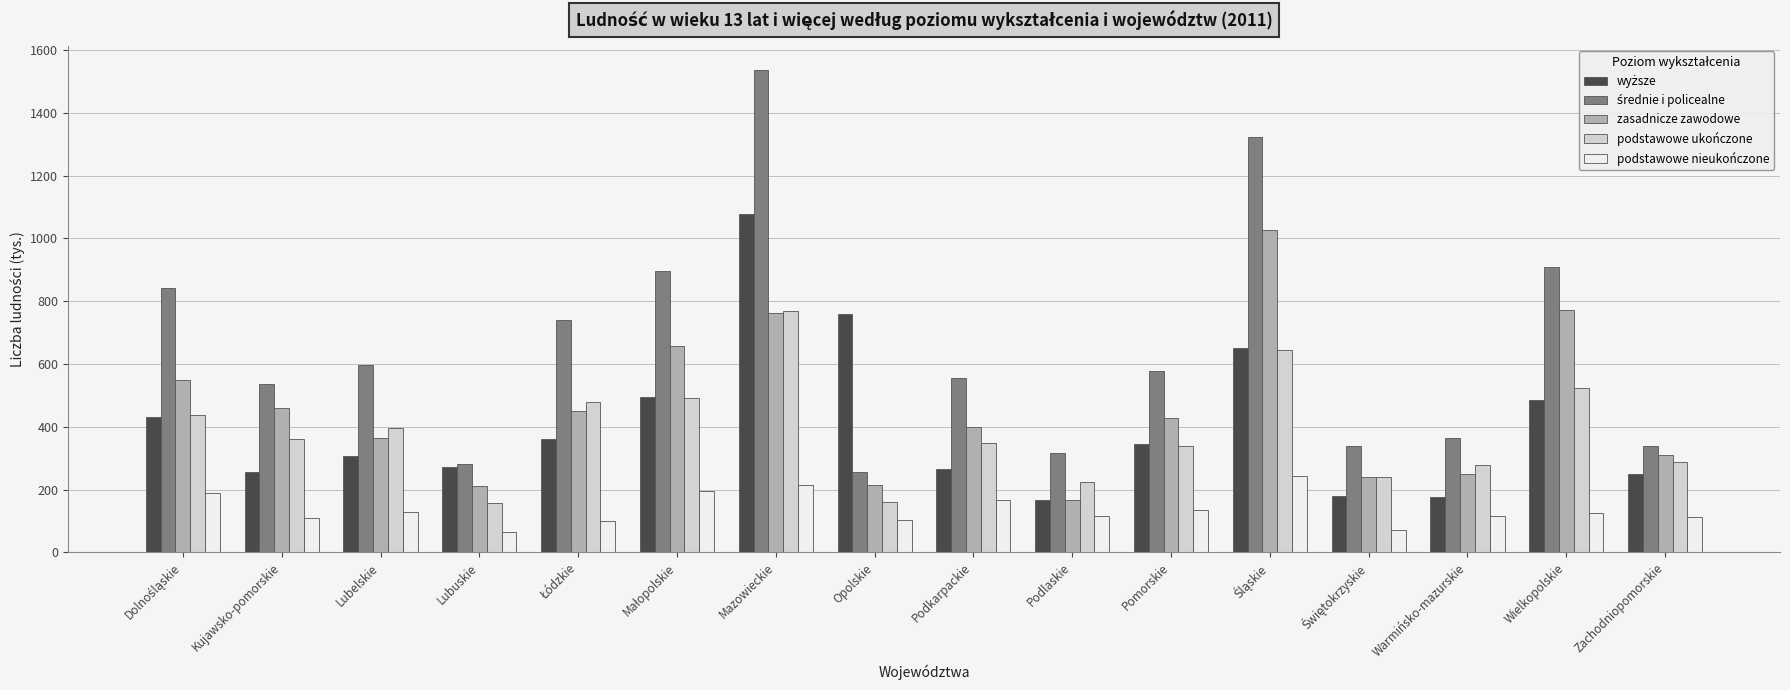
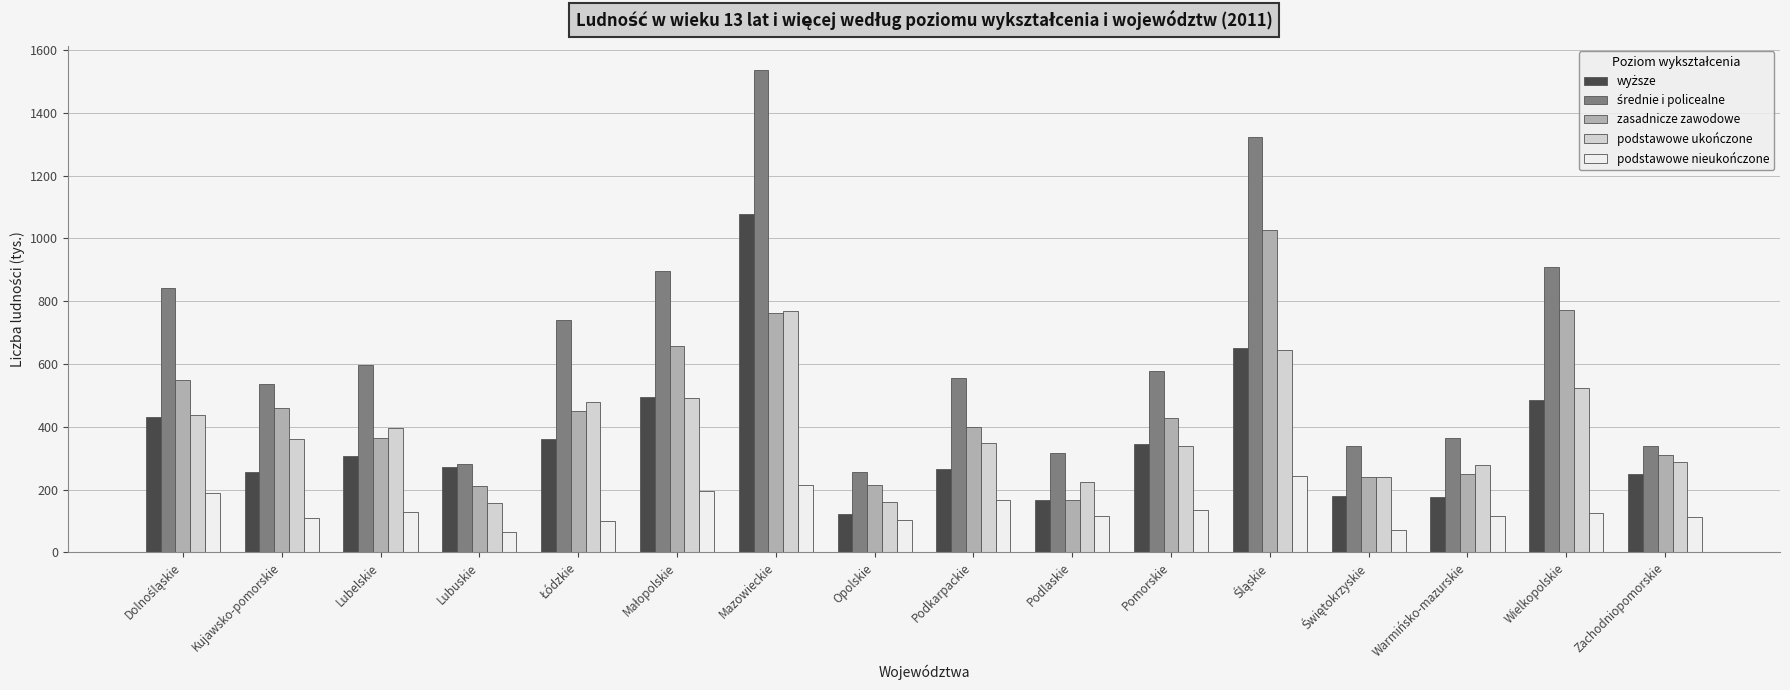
wyższe, Opolskie: 760 -> 120
